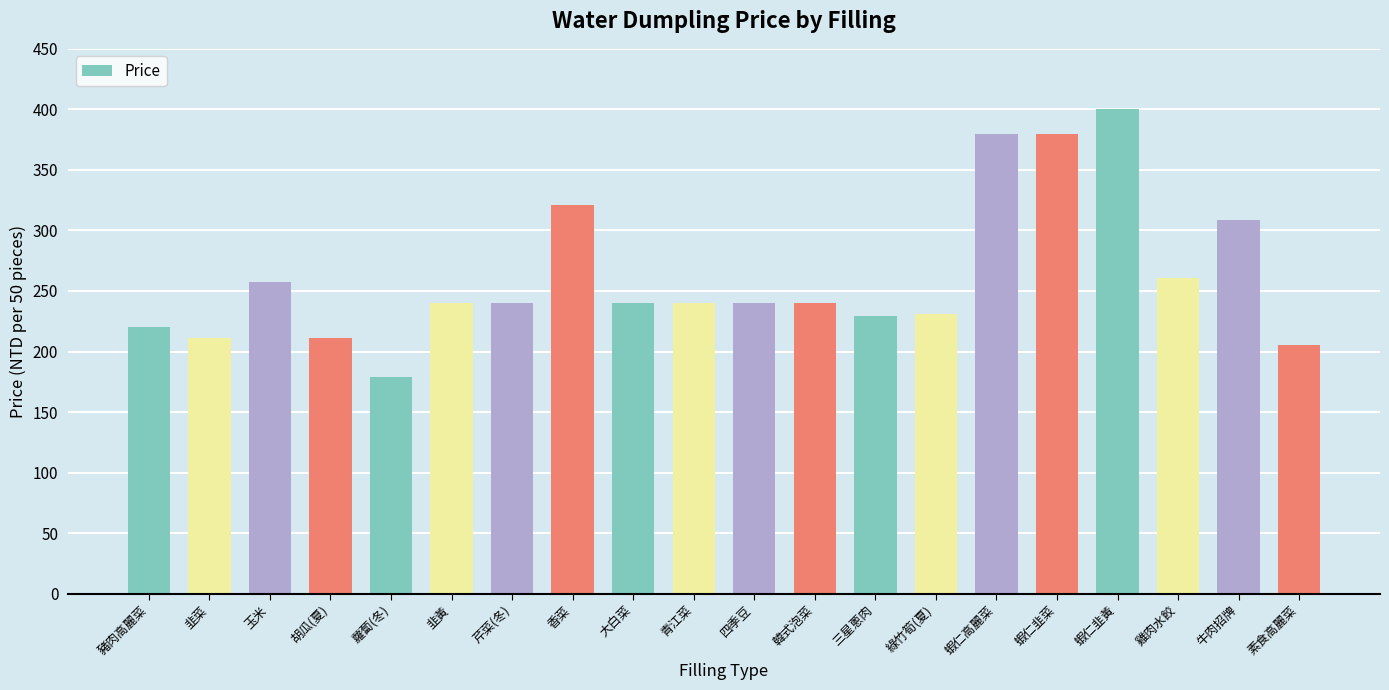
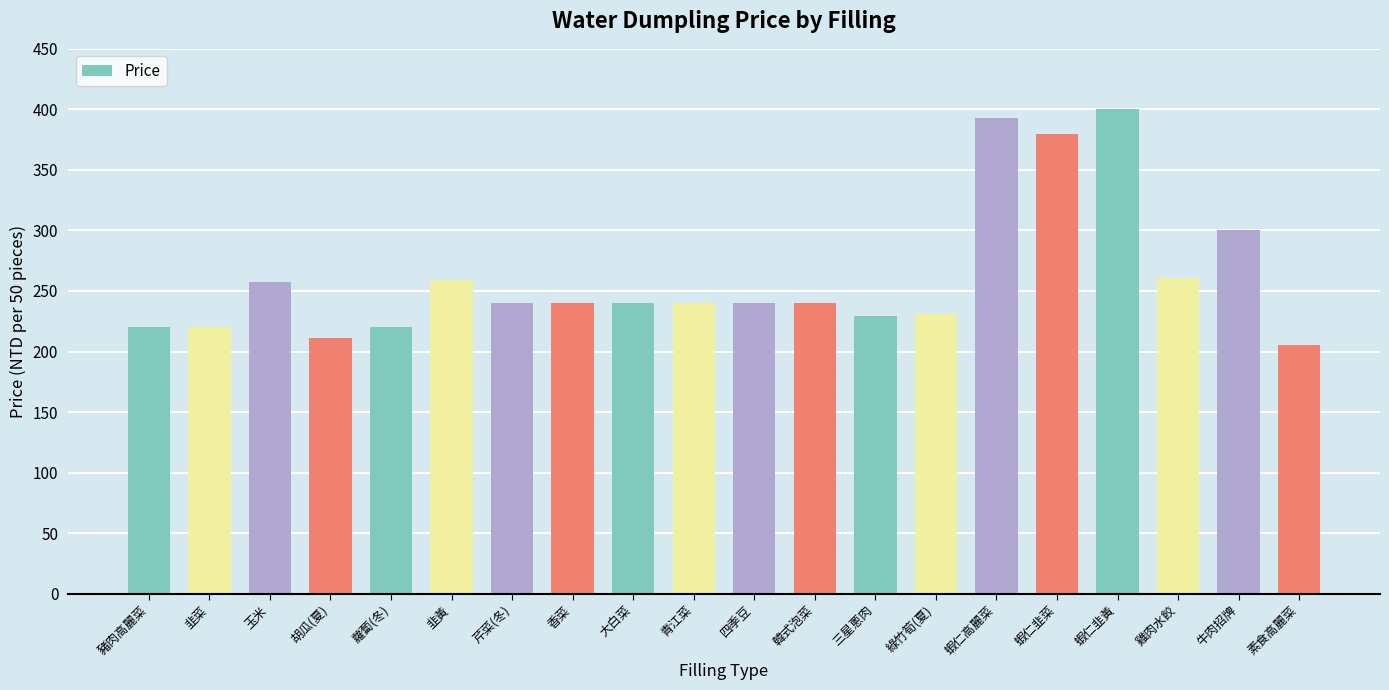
韭菜: 211 -> 220
蘿蔔(冬): 179 -> 220
韭黃: 240 -> 259
香菜: 321 -> 240
蝦仁高麗菜: 380 -> 393
牛肉招牌: 309 -> 300
